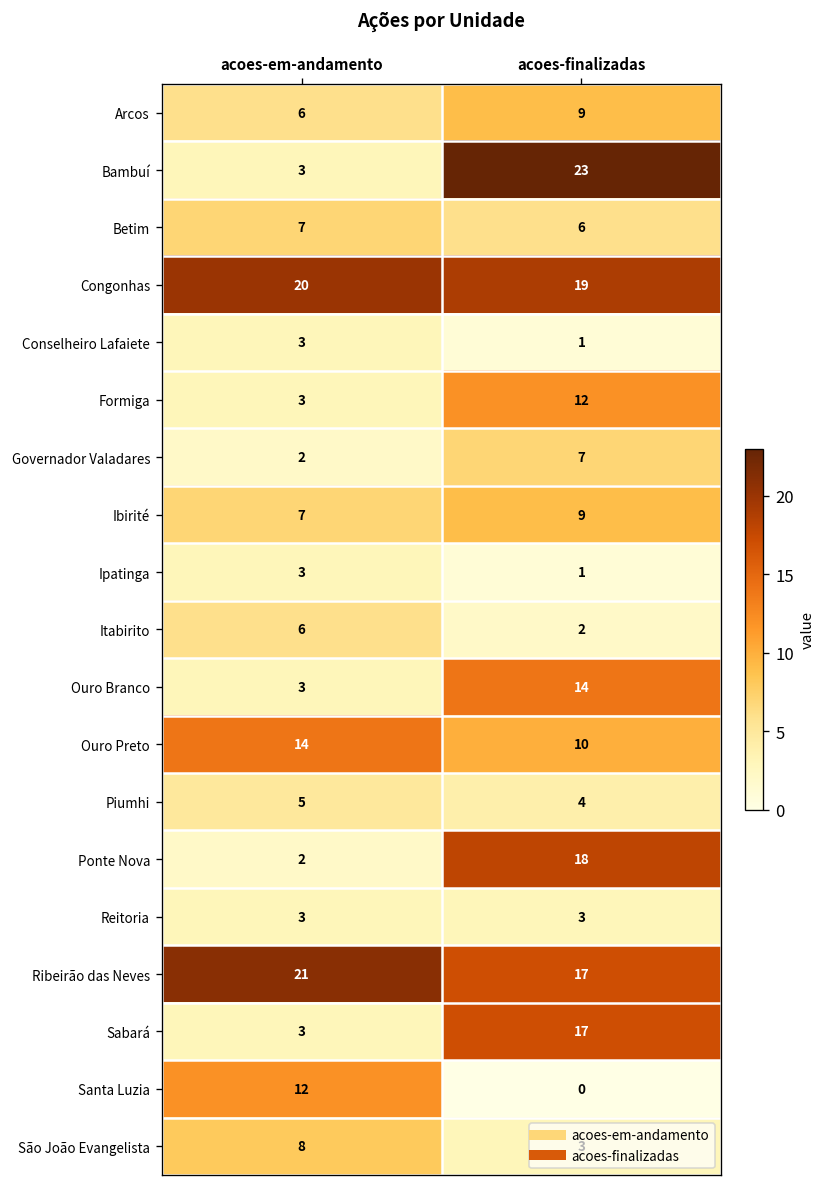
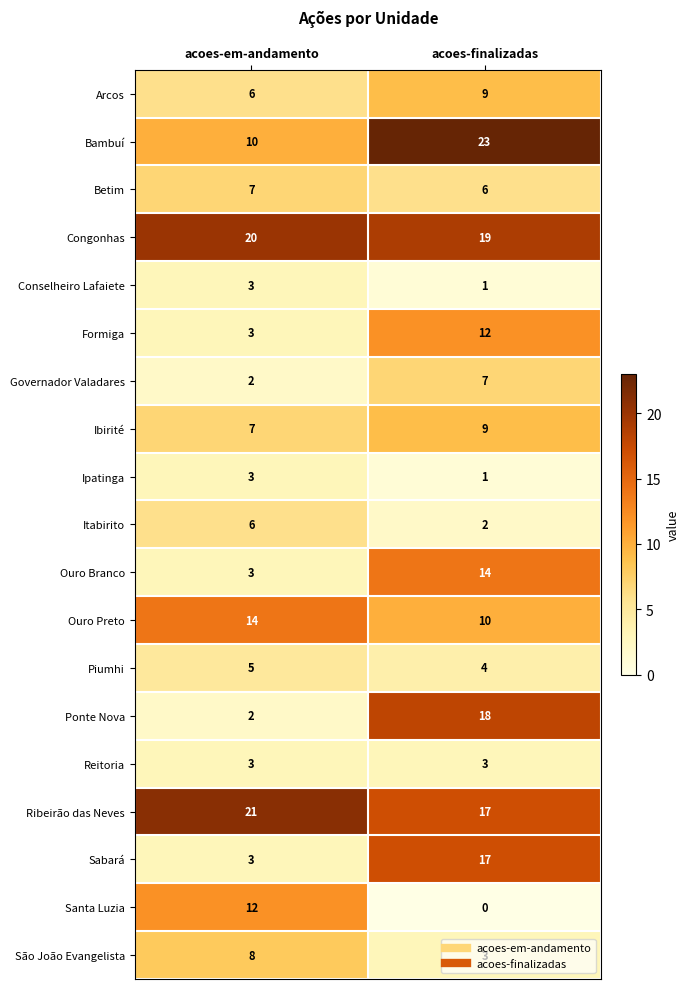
Bambuí, acoes-em-andamento: 3 -> 10
